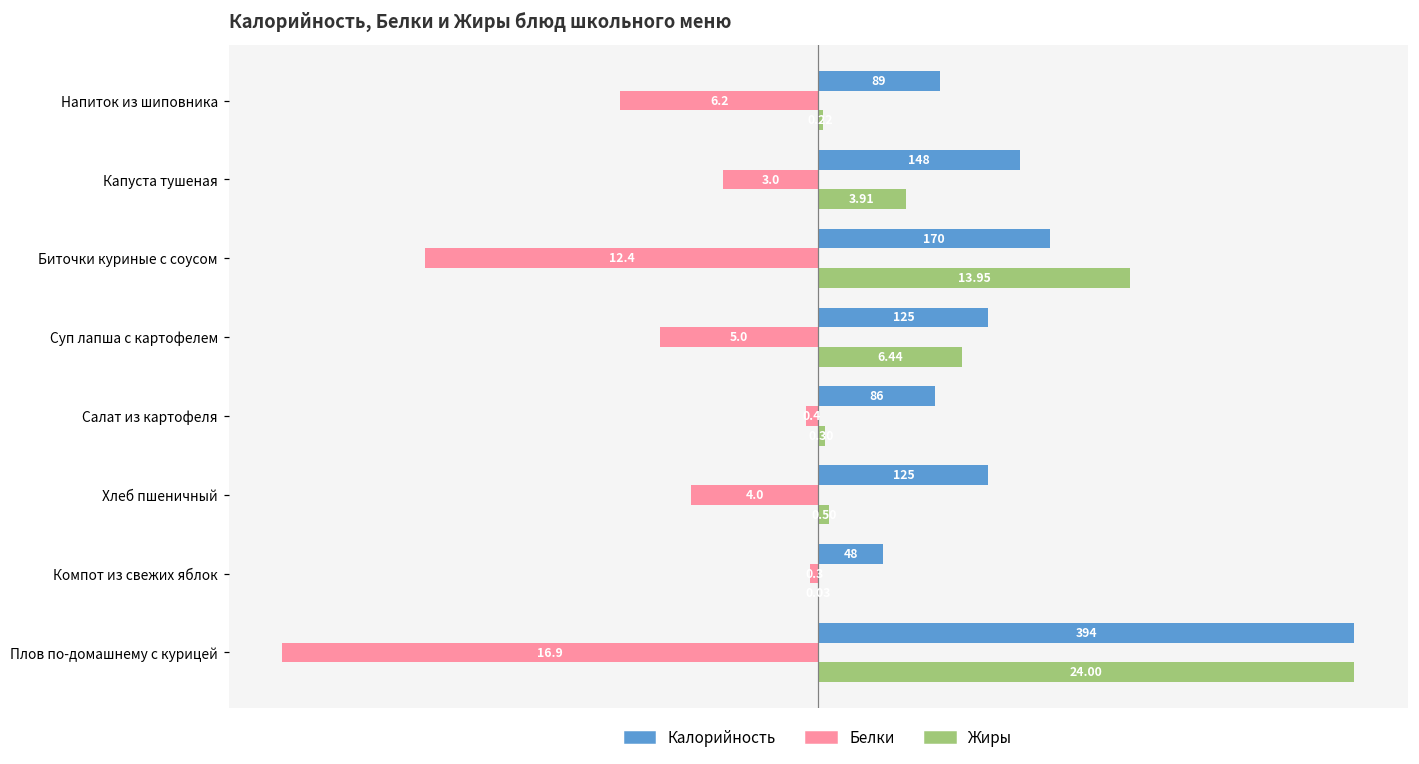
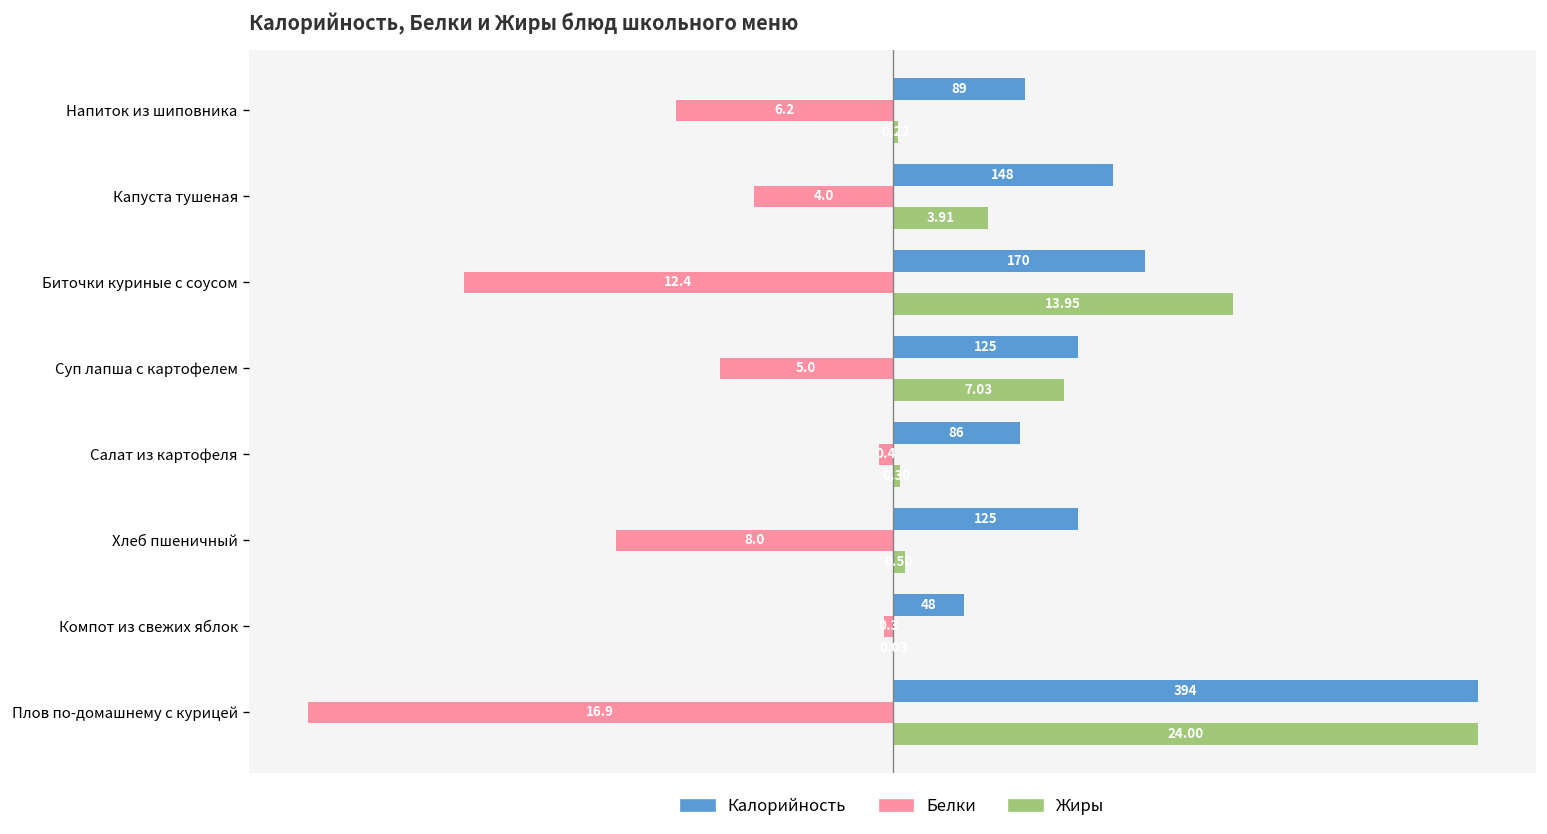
Белки, Капуста тушеная: 3.0 -> 4.0
Жиры, Суп лапша с картофелем: 6.44 -> 7.03
Белки, Хлеб пшеничный: 4.0 -> 8.0
